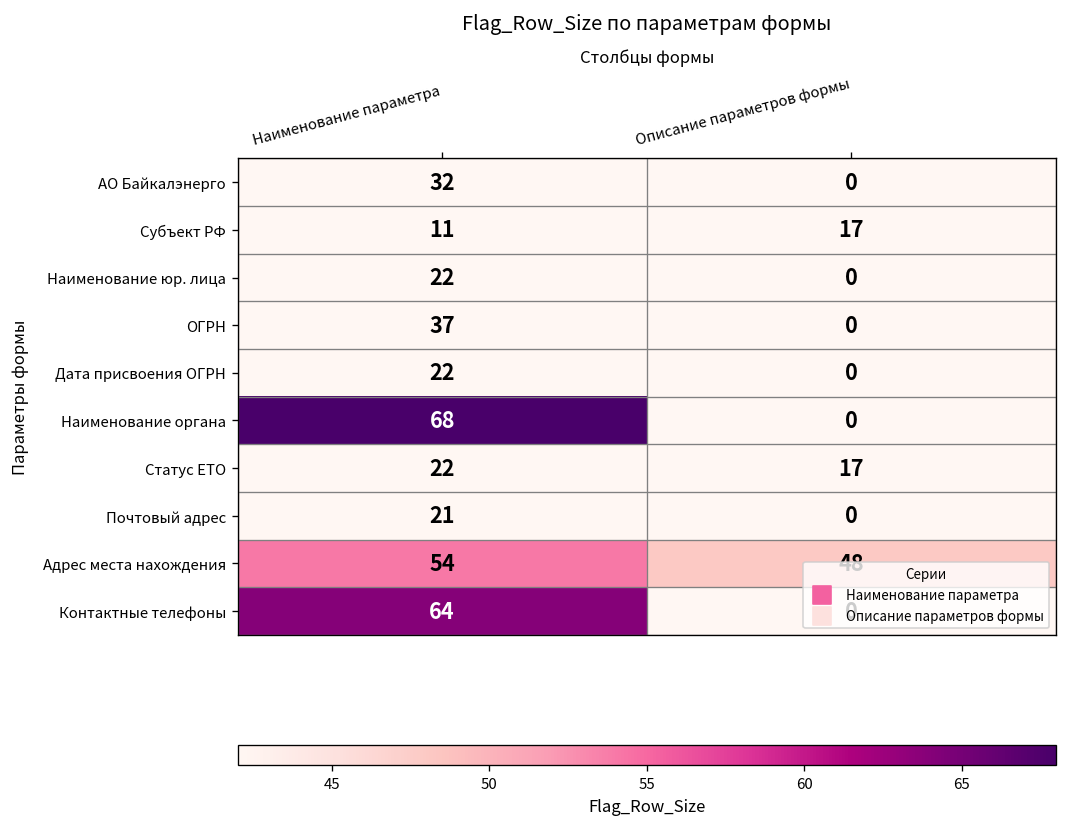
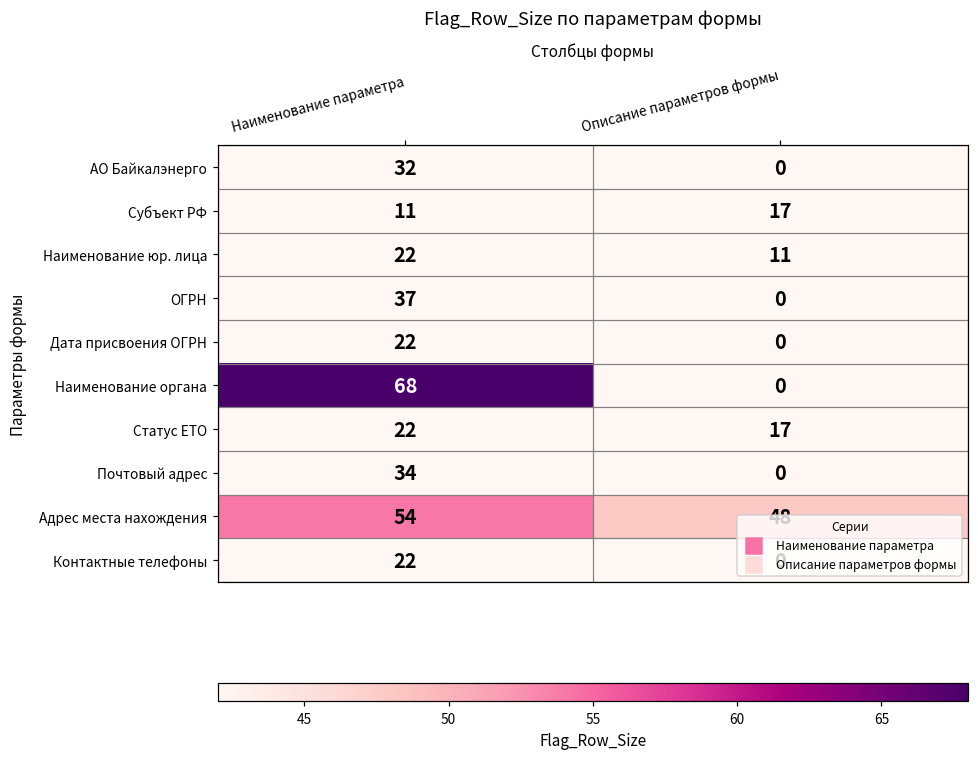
Наименование юр. лица, Описание параметров формы: 0 -> 11
Почтовый адрес, Наименование параметра: 21 -> 34
Контактные телефоны, Наименование параметра: 64 -> 22
